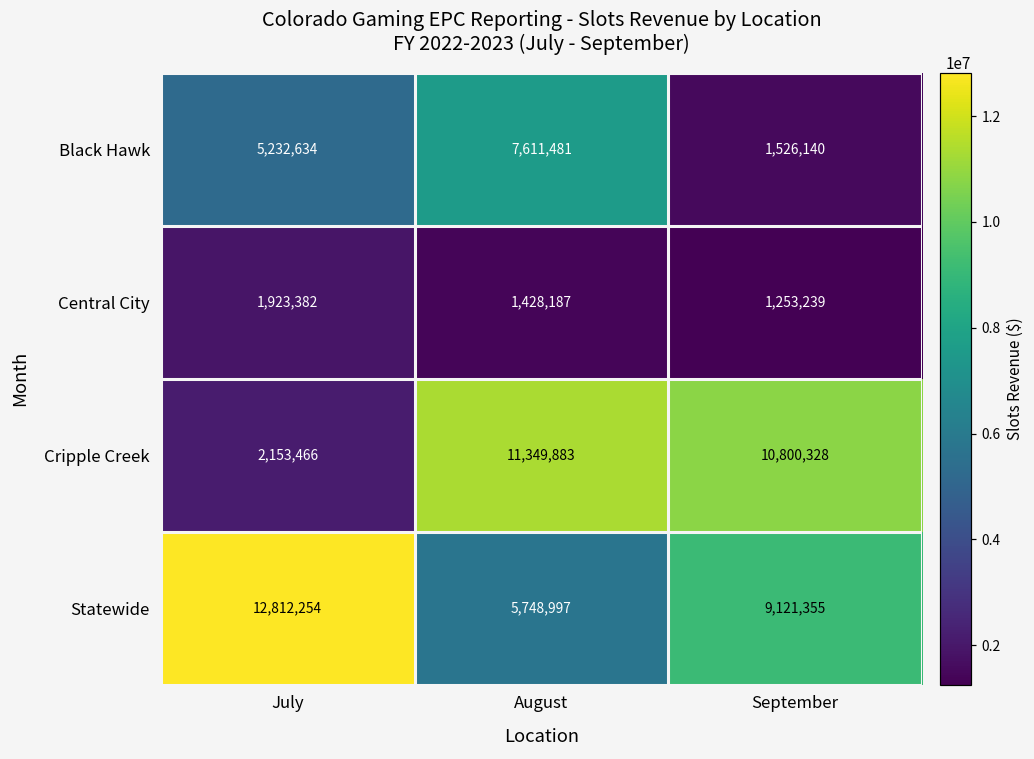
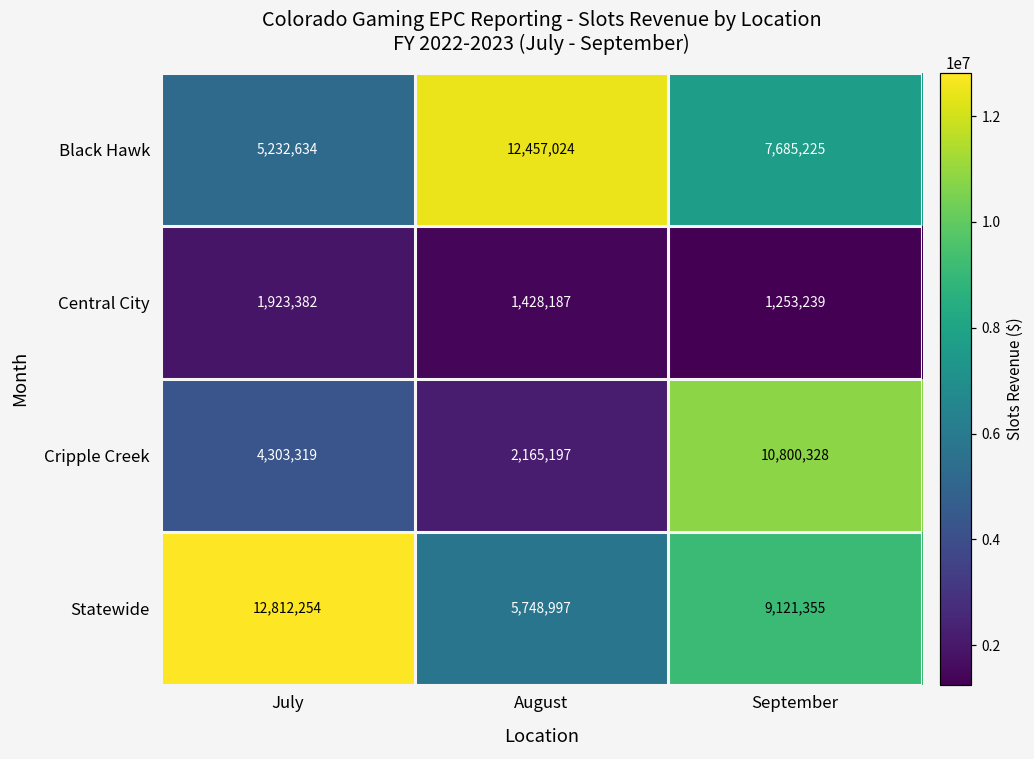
Black Hawk, August: 7,611,481 -> 12,457,024
Black Hawk, September: 1,526,140 -> 7,685,225
Cripple Creek, July: 2,153,466 -> 4,303,319
Cripple Creek, August: 11,349,883 -> 2,165,197
